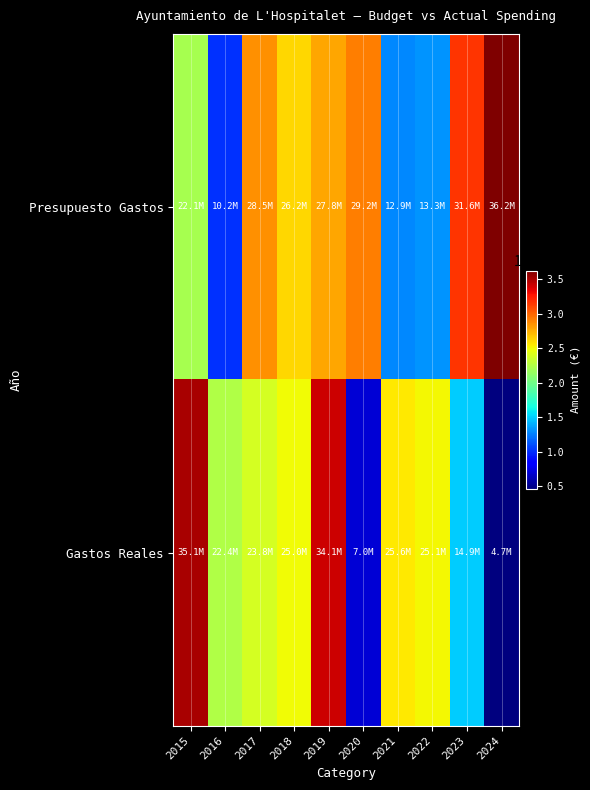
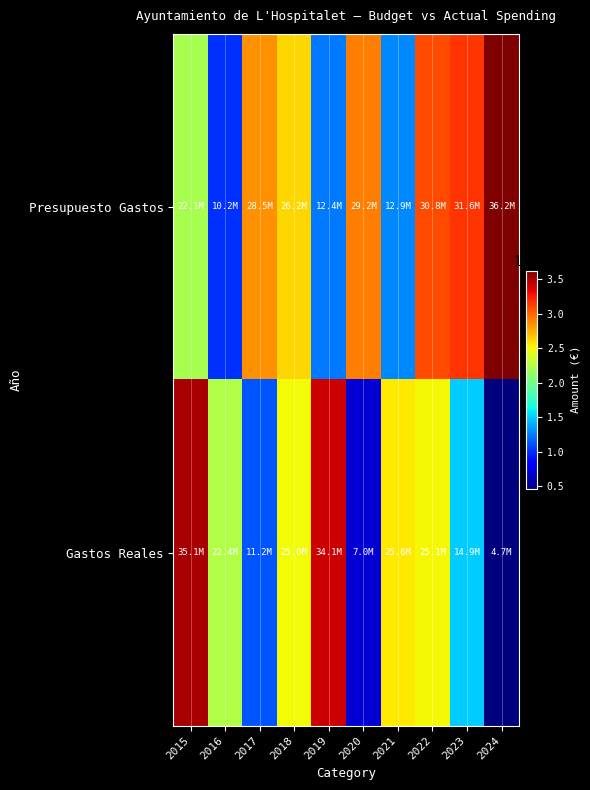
Presupuesto Gastos, 2019: 27.8M -> 12.4M
Presupuesto Gastos, 2022: 13.3M -> 30.8M
Gastos Reales, 2017: 23.8M -> 11.2M
